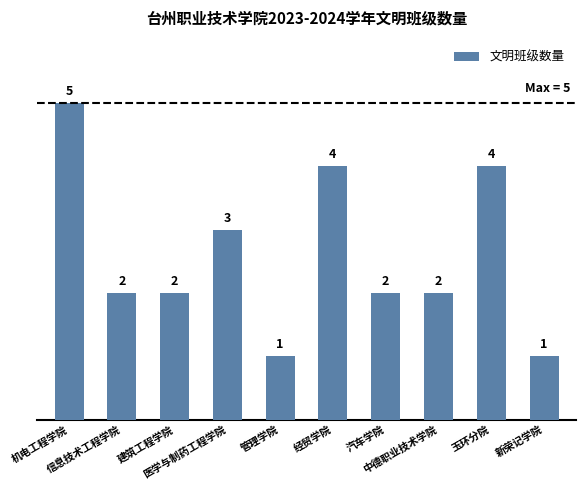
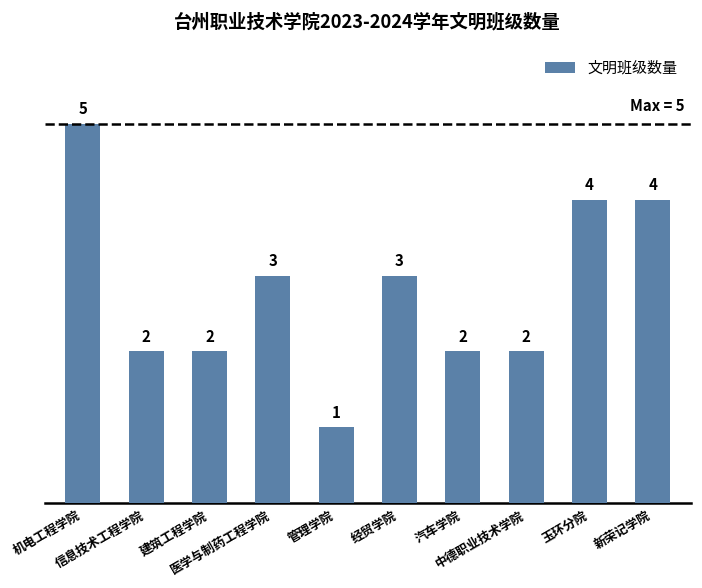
经贸学院: 4 -> 3
新荣记学院: 1 -> 4
